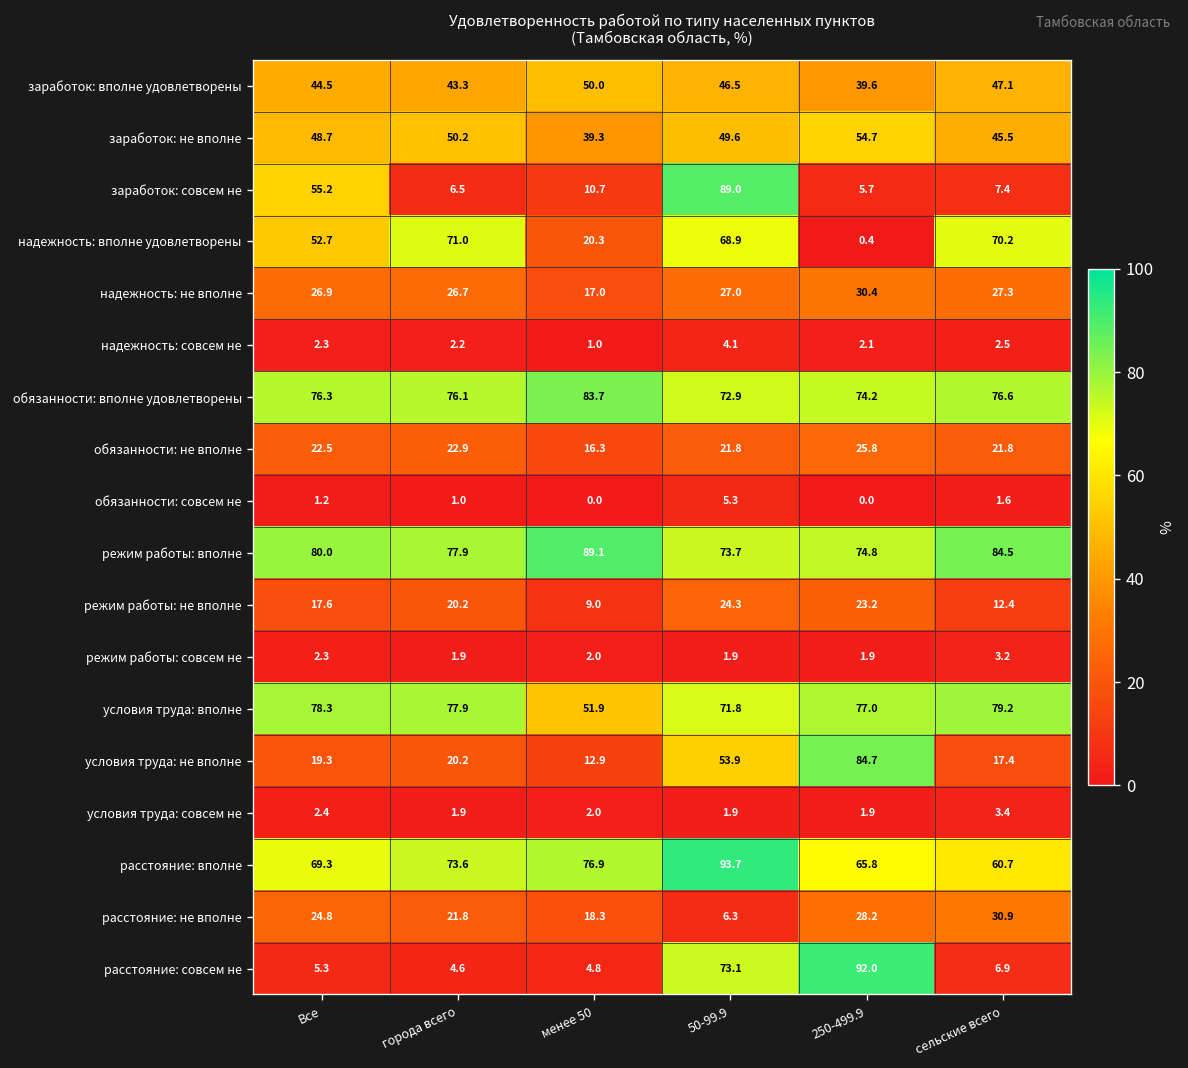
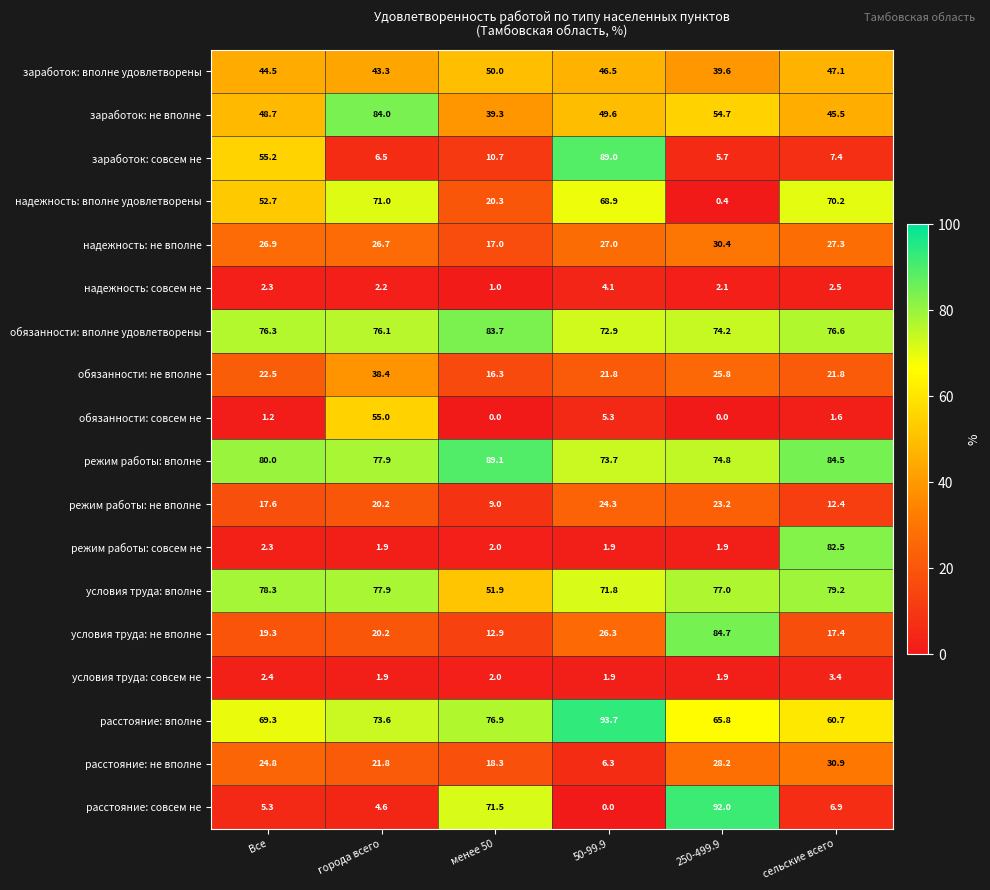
заработок: не вполне, города всего: 50.2 -> 84.0
обязанности: не вполне, города всего: 22.9 -> 38.4
обязанности: совсем не, города всего: 1.0 -> 55.0
режим работы: совсем не, сельские всего: 3.2 -> 82.5
условия труда: не вполне, 50-99.9: 53.9 -> 26.3
расстояние: совсем не, менее 50: 4.8 -> 71.5
расстояние: совсем не, 50-99.9: 73.1 -> 0.0
